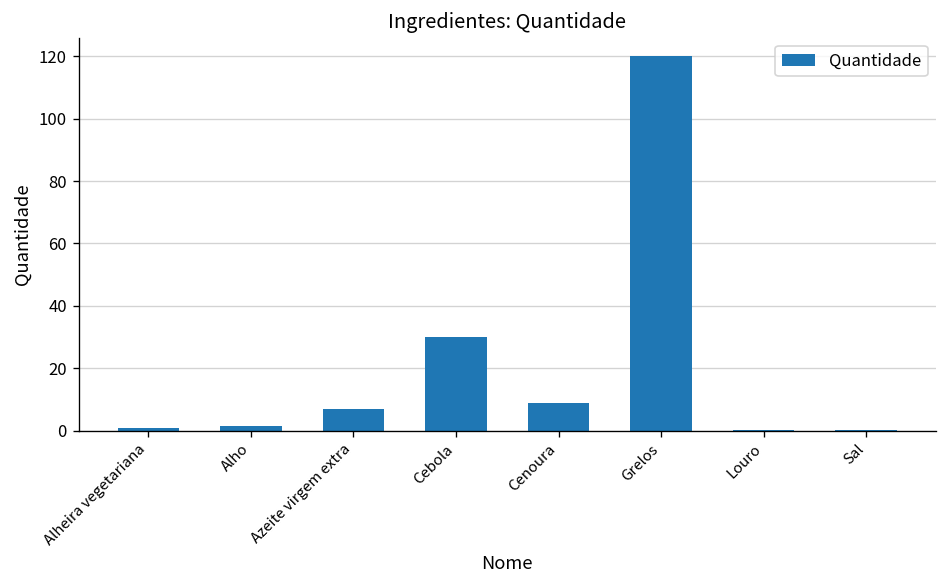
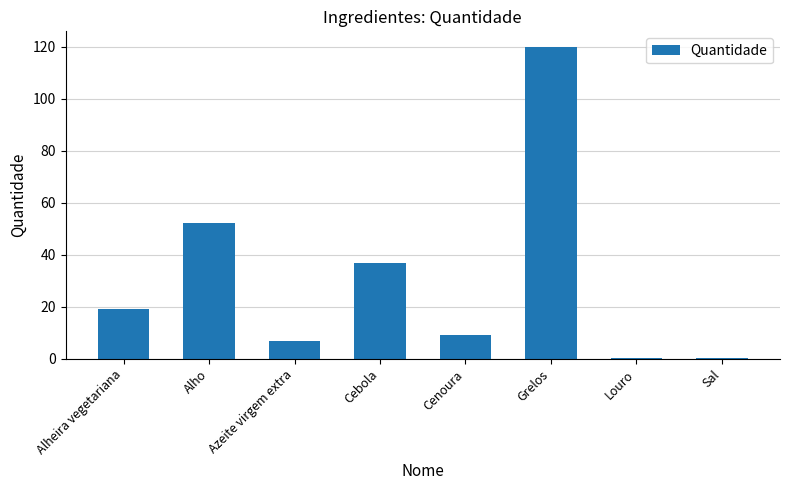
Alheira vegetariana: 1 -> 19
Alho: 2 -> 52
Cebola: 30 -> 37
